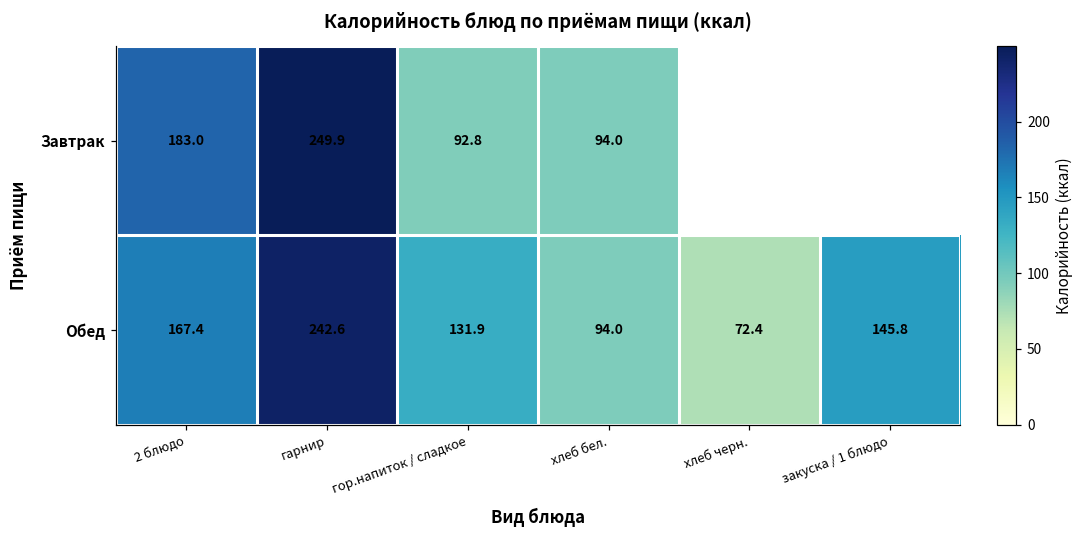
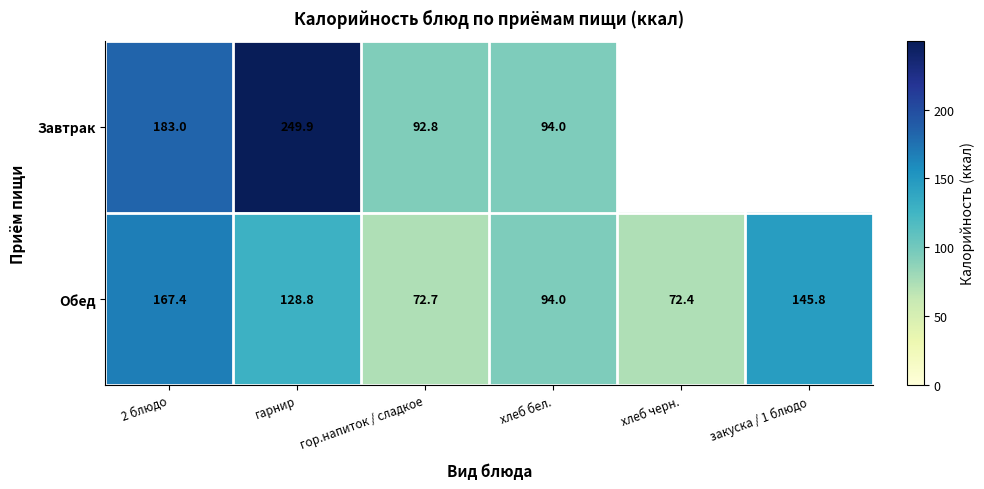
Обед, гарнир: 242.6 -> 128.8
Обед, гор.напиток / сладкое: 131.9 -> 72.7
